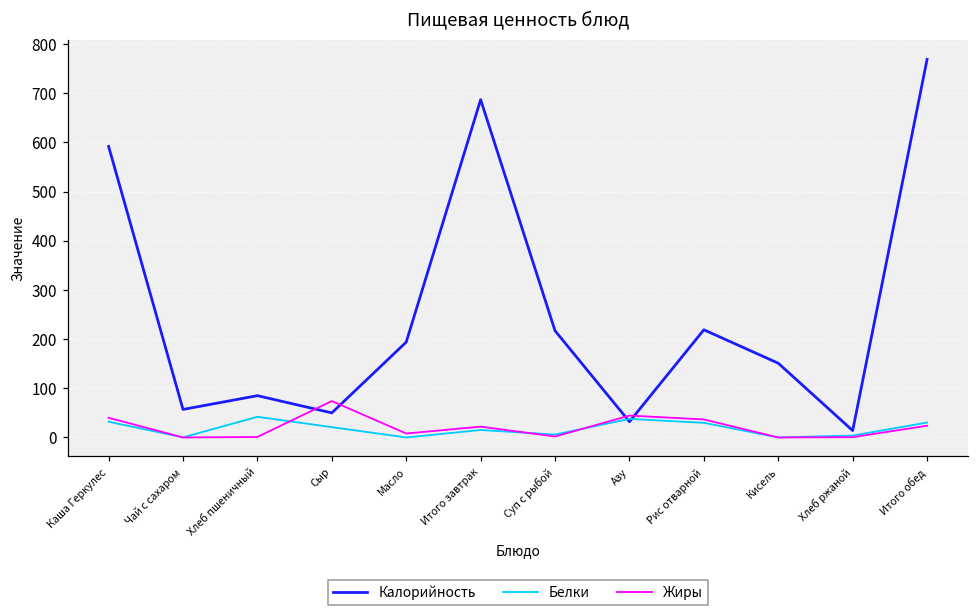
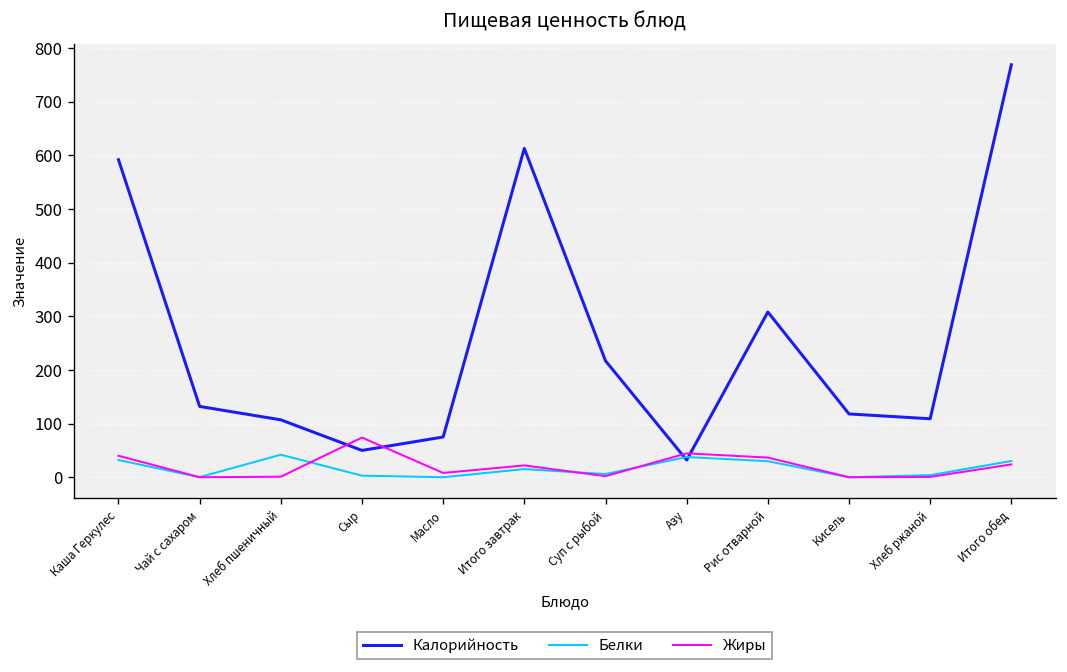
Калорийность, Чай с сахаром: 60 -> 130
Калорийность, Хлеб пшеничный: 90 -> 110
Белки, Сыр: 20 -> 0
Калорийность, Масло: 190 -> 80
Калорийность, Итого завтрак: 690 -> 610
Калорийность, Рис отварной: 220 -> 310
Калорийность, Кисель: 150 -> 120
Калорийность, Хлеб ржаной: 10 -> 110
